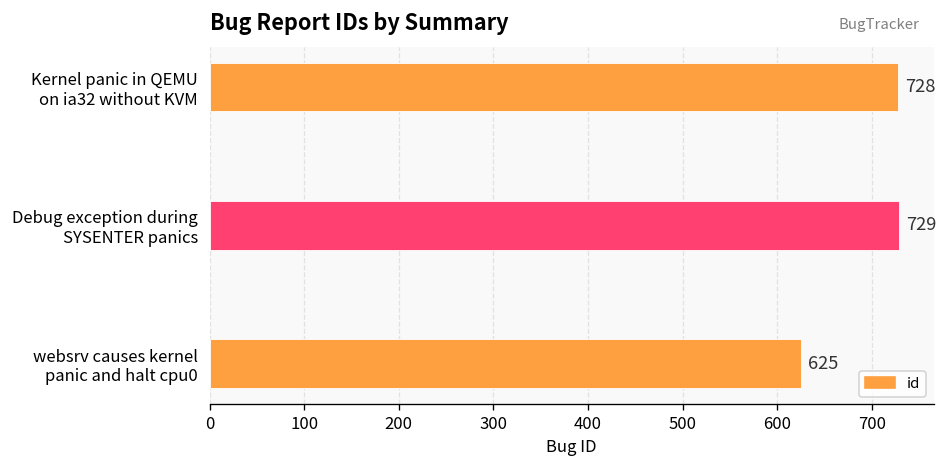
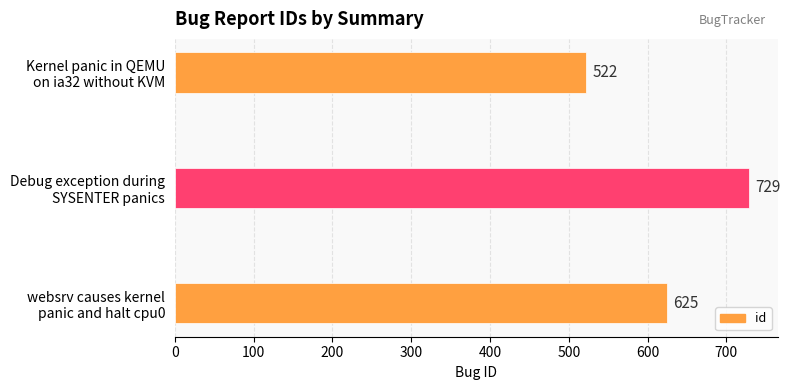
Kernel panic in QEMU on ia32 without KVM: 728 -> 522
